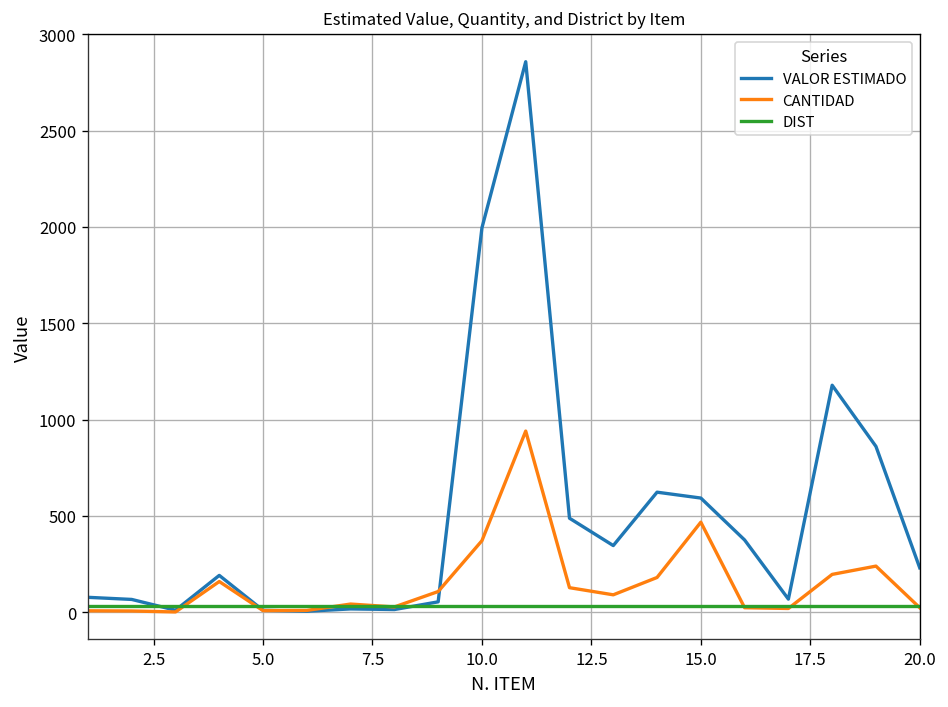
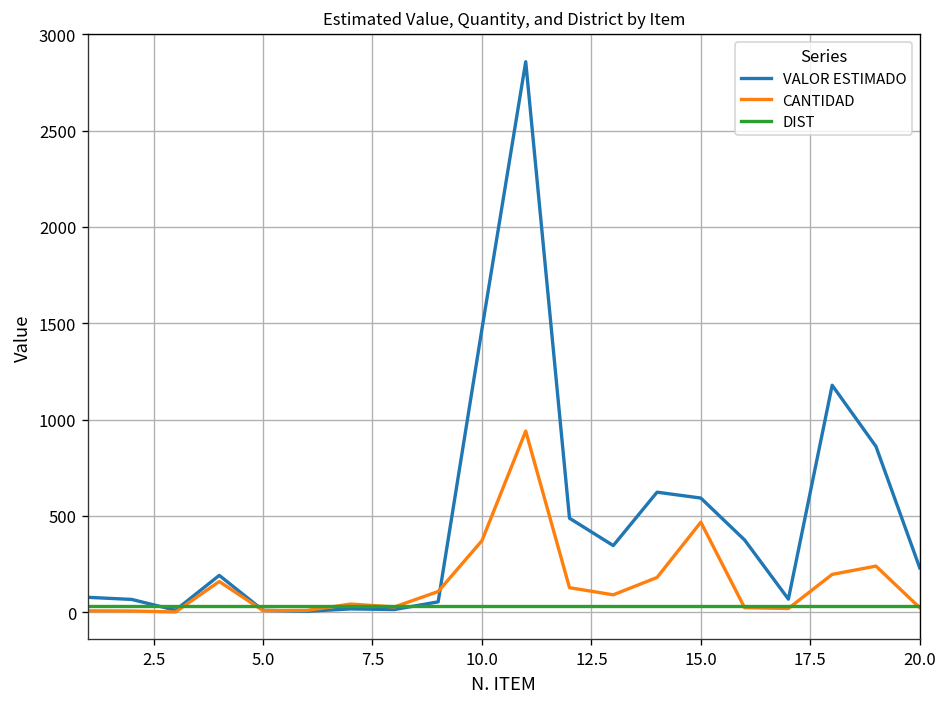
VALOR ESTIMADO, 10.0: 2000 -> 1470
